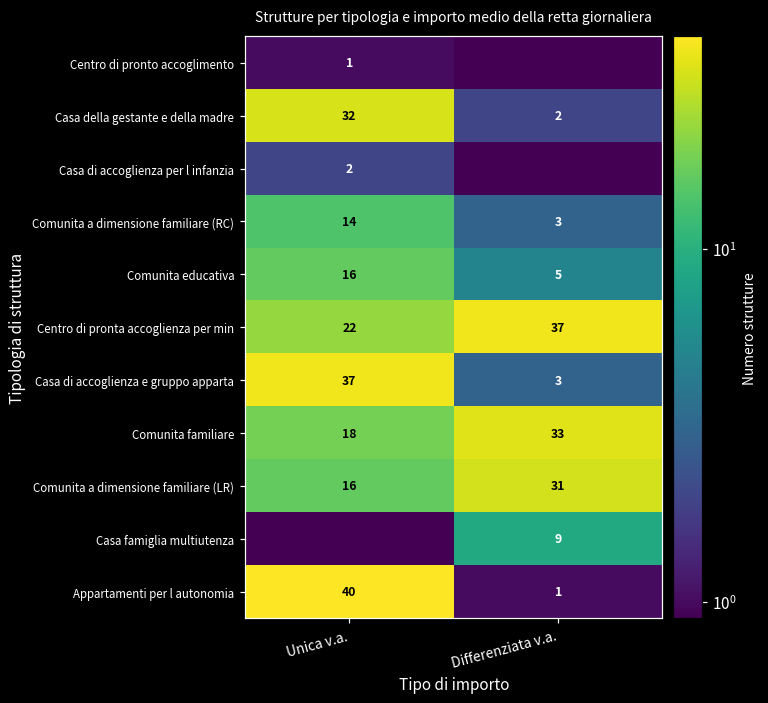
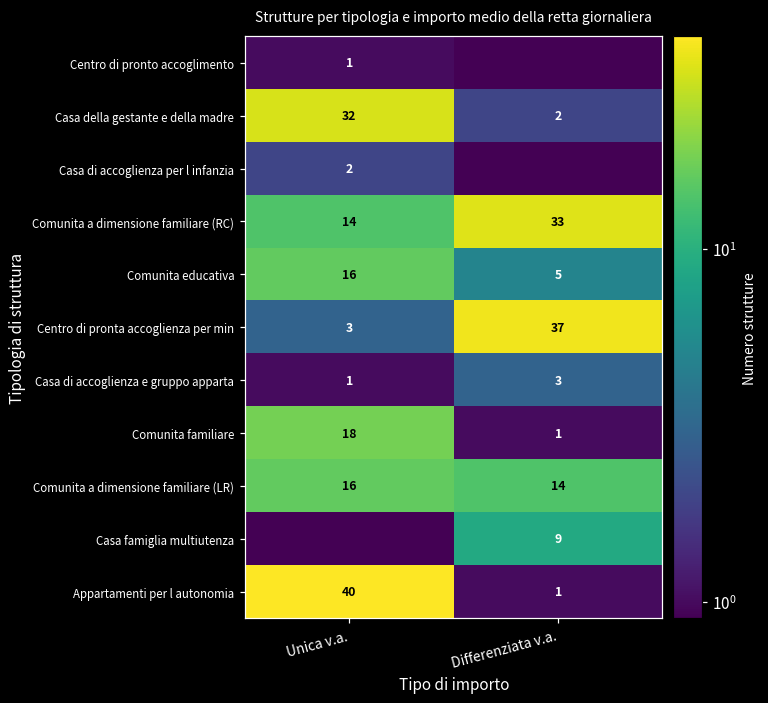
Comunita a dimensione familiare (RC), Differenziata v.a.: 3 -> 33
Centro di pronta accoglienza per min, Unica v.a.: 22 -> 3
Casa di accoglienza e gruppo apparta, Unica v.a.: 37 -> 1
Comunita familiare, Differenziata v.a.: 33 -> 1
Comunita a dimensione familiare (LR), Differenziata v.a.: 31 -> 14
